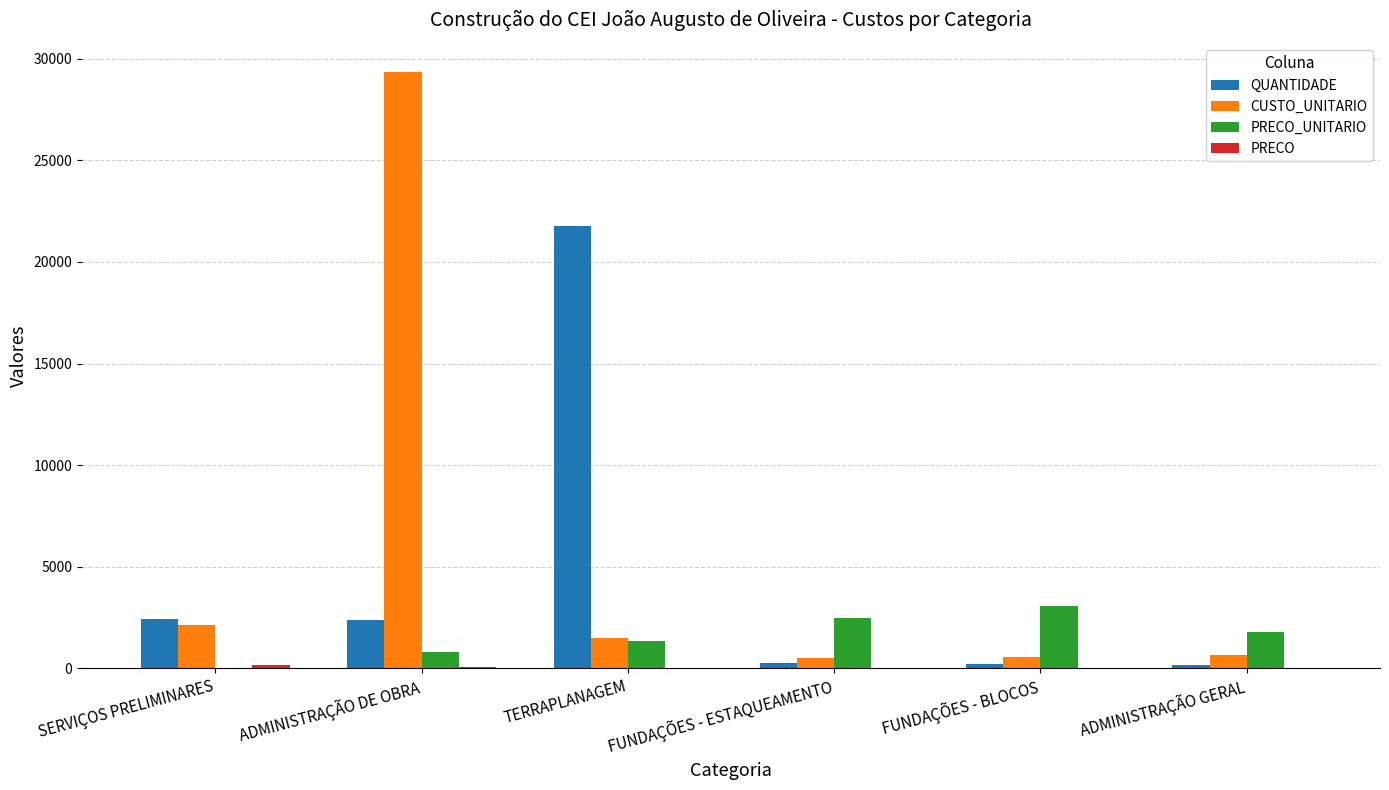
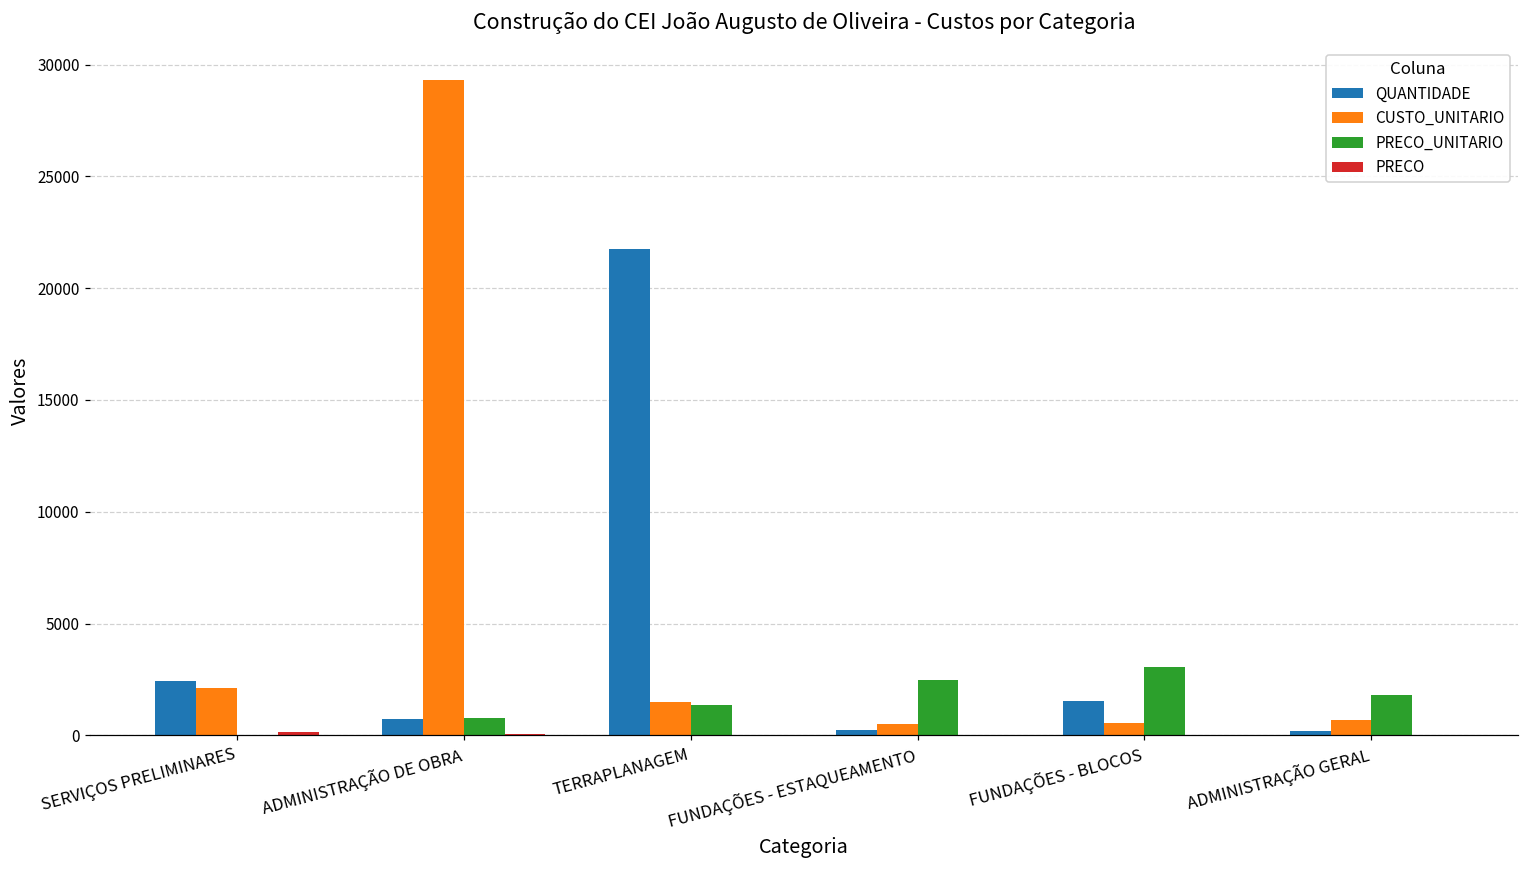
QUANTIDADE, ADMINISTRAÇÃO DE OBRA: 2400 -> 700
QUANTIDADE, FUNDAÇÕES - BLOCOS: 200 -> 1500
